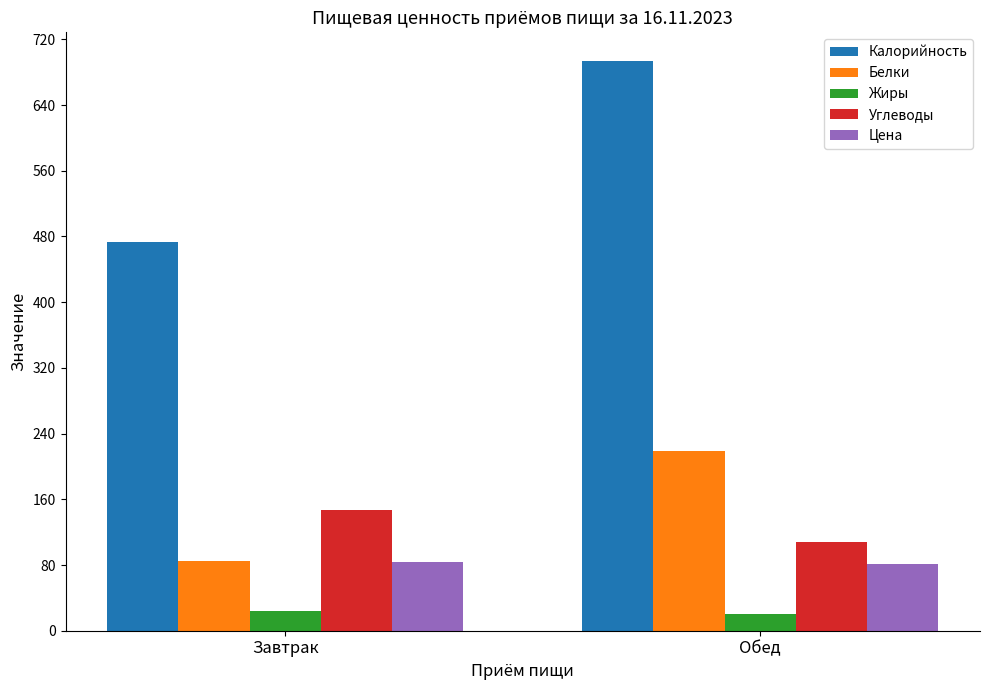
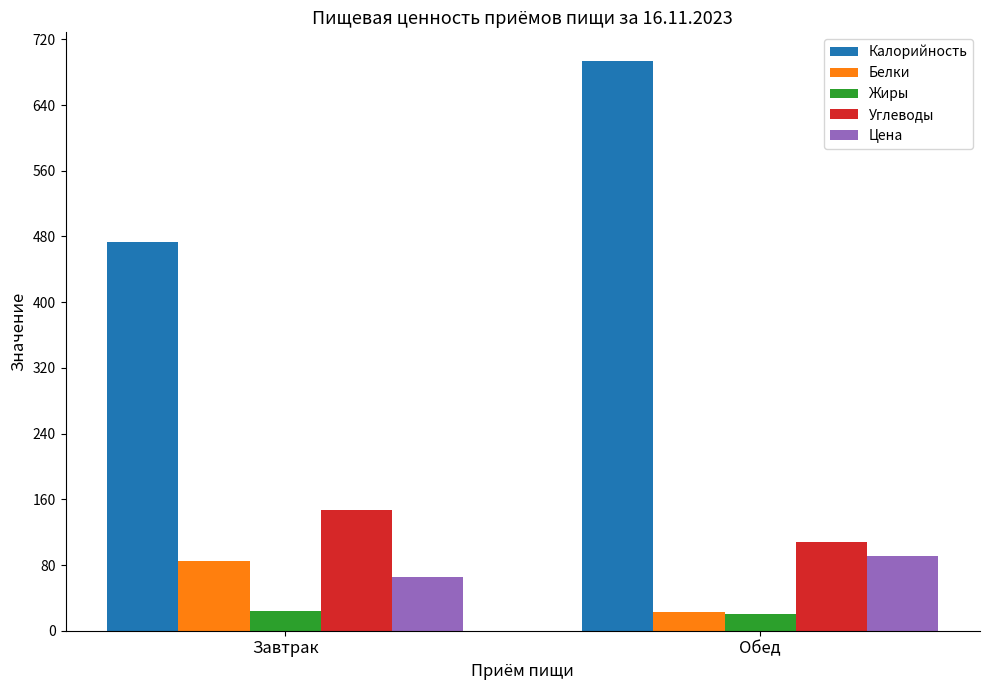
Цена, Завтрак: 80 -> 70
Белки, Обед: 220 -> 20
Цена, Обед: 80 -> 90
